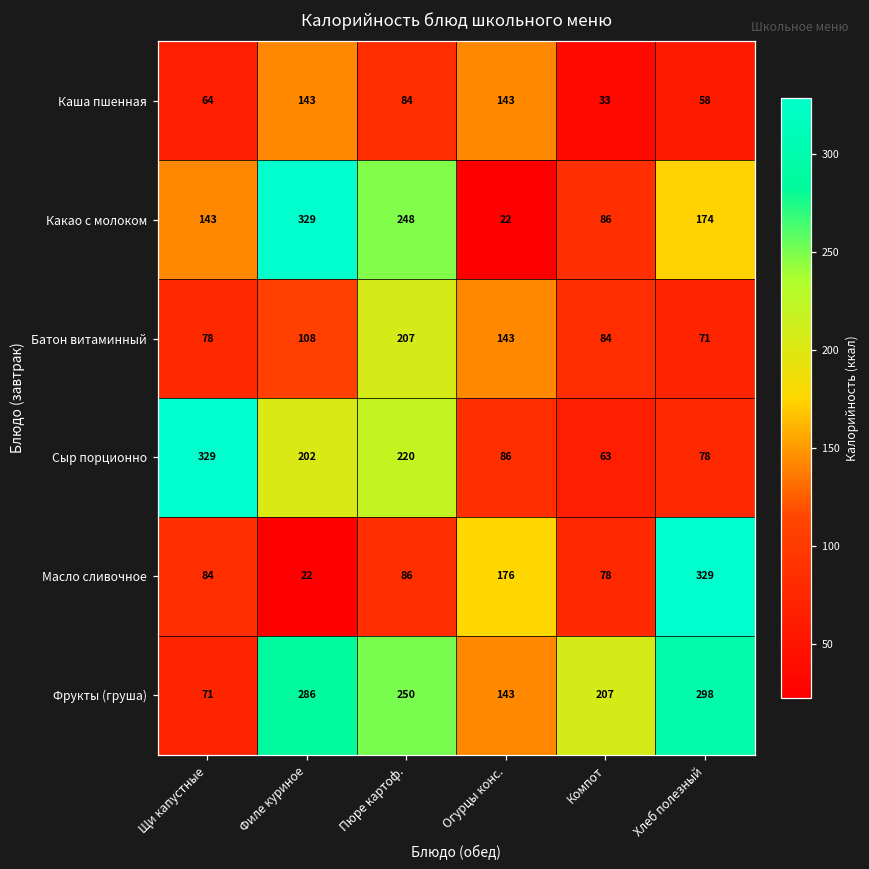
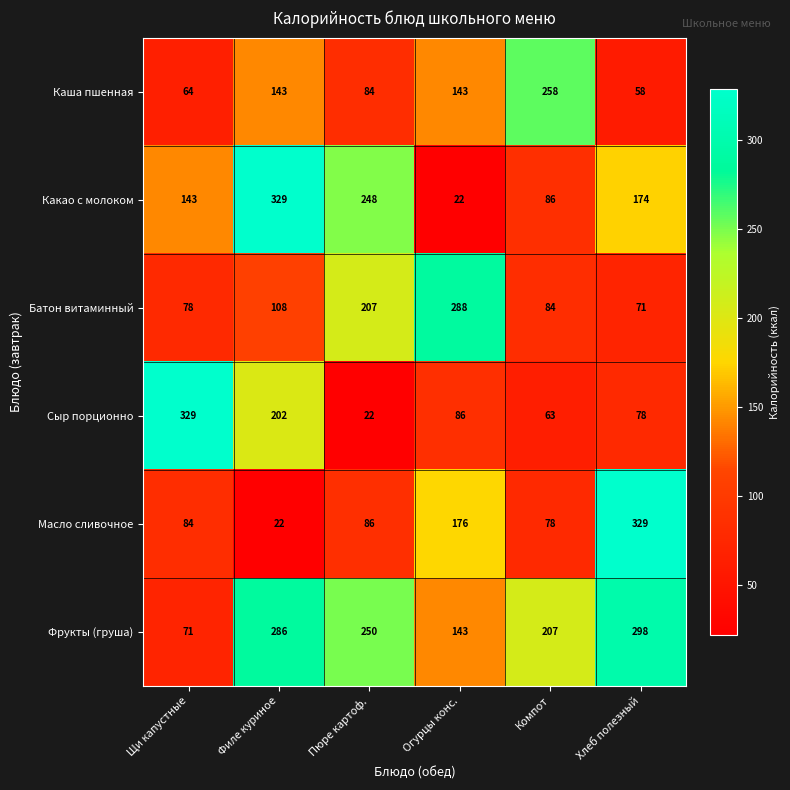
Каша пшенная, Компот: 33 -> 258
Батон витаминный, Огурцы конс.: 143 -> 288
Сыр порционно, Пюре картоф.: 220 -> 22
